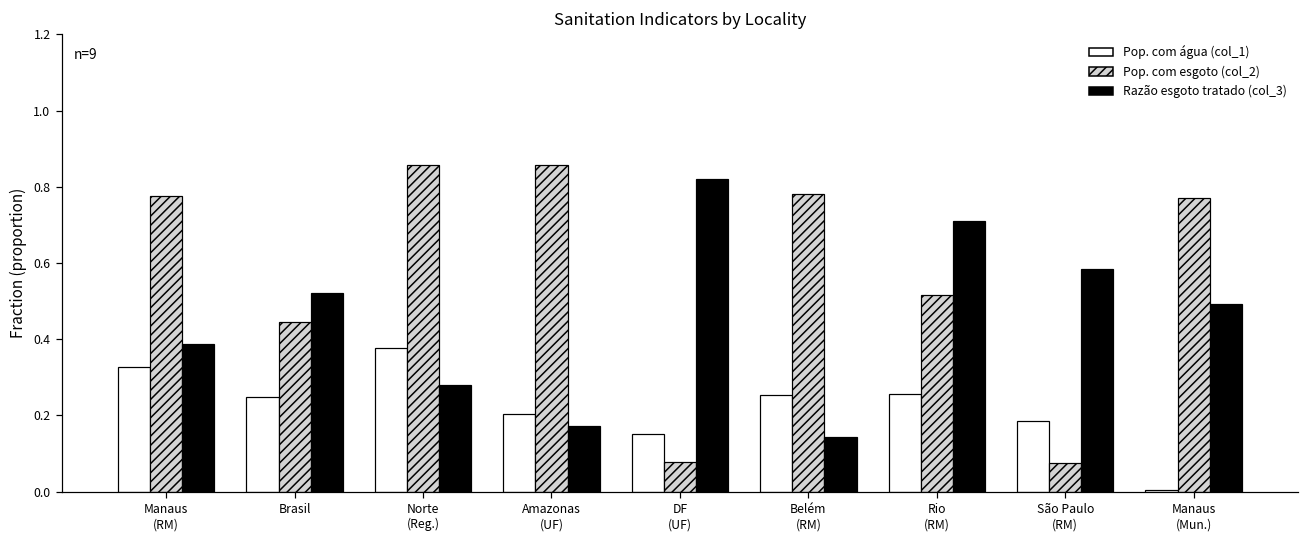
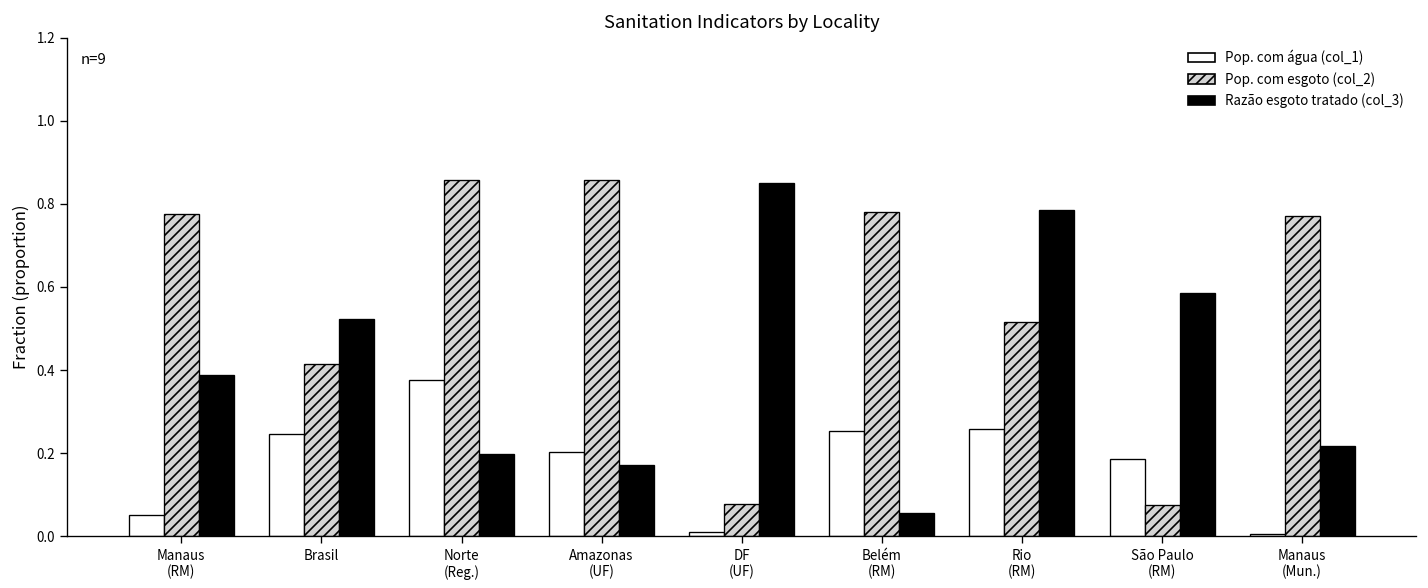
Pop. com água (col_1), Manaus (RM): 0.33 -> 0.05
Pop. com esgoto (col_2), Brasil: 0.45 -> 0.41
Razão esgoto tratado (col_3), Norte (Reg.): 0.28 -> 0.20
Pop. com água (col_1), DF (UF): 0.15 -> 0.01
Razão esgoto tratado (col_3), DF (UF): 0.82 -> 0.85
Razão esgoto tratado (col_3), Belém (RM): 0.14 -> 0.06
Razão esgoto tratado (col_3), Rio (RM): 0.71 -> 0.78
Razão esgoto tratado (col_3), Manaus (Mun.): 0.49 -> 0.22
